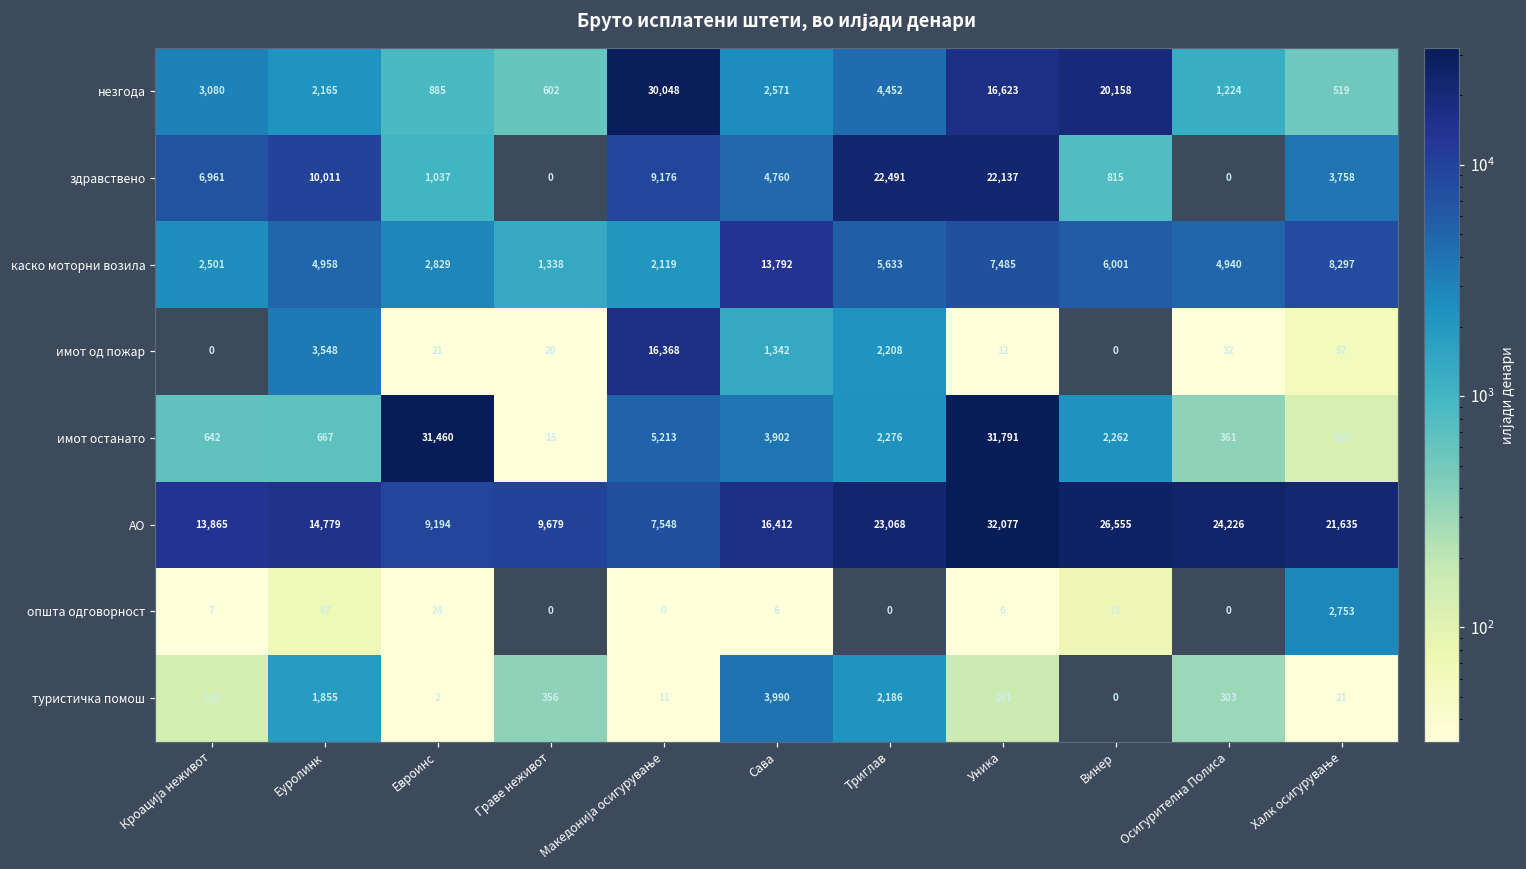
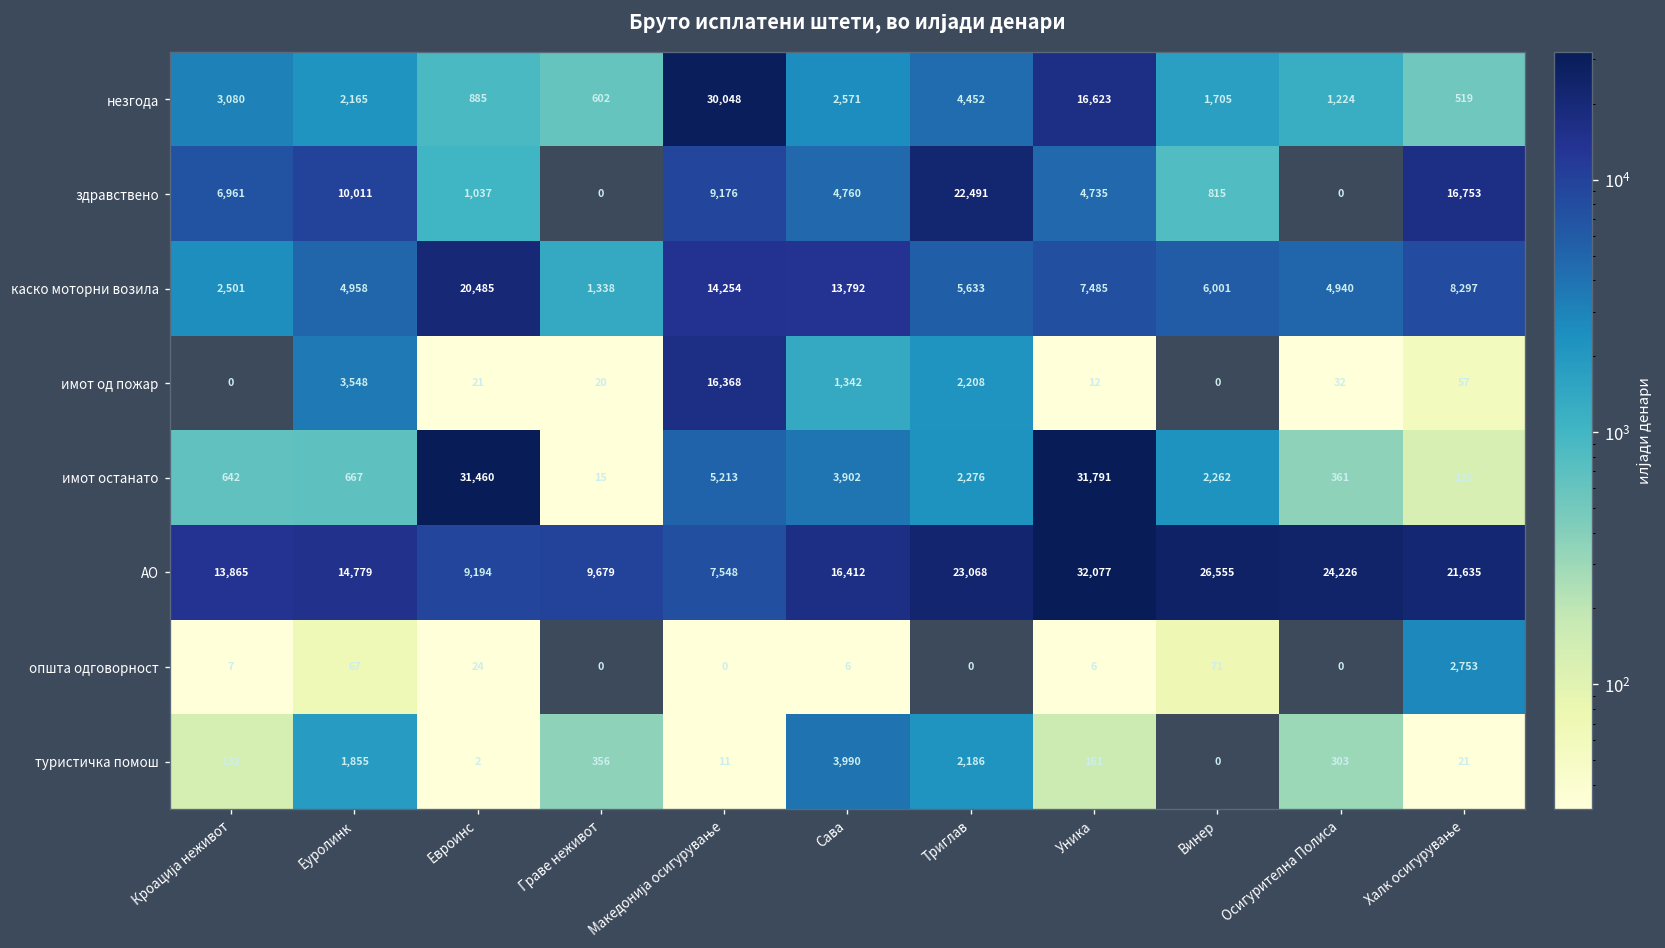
незгода, Винер: 20,158 -> 1,705
здравствено, Уника: 22,137 -> 4,735
здравствено, Халк осигурување: 3,758 -> 16,753
каско моторни возила, Евроинс: 2,829 -> 20,485
каско моторни возила, Македонија осигурување: 2,119 -> 14,254
